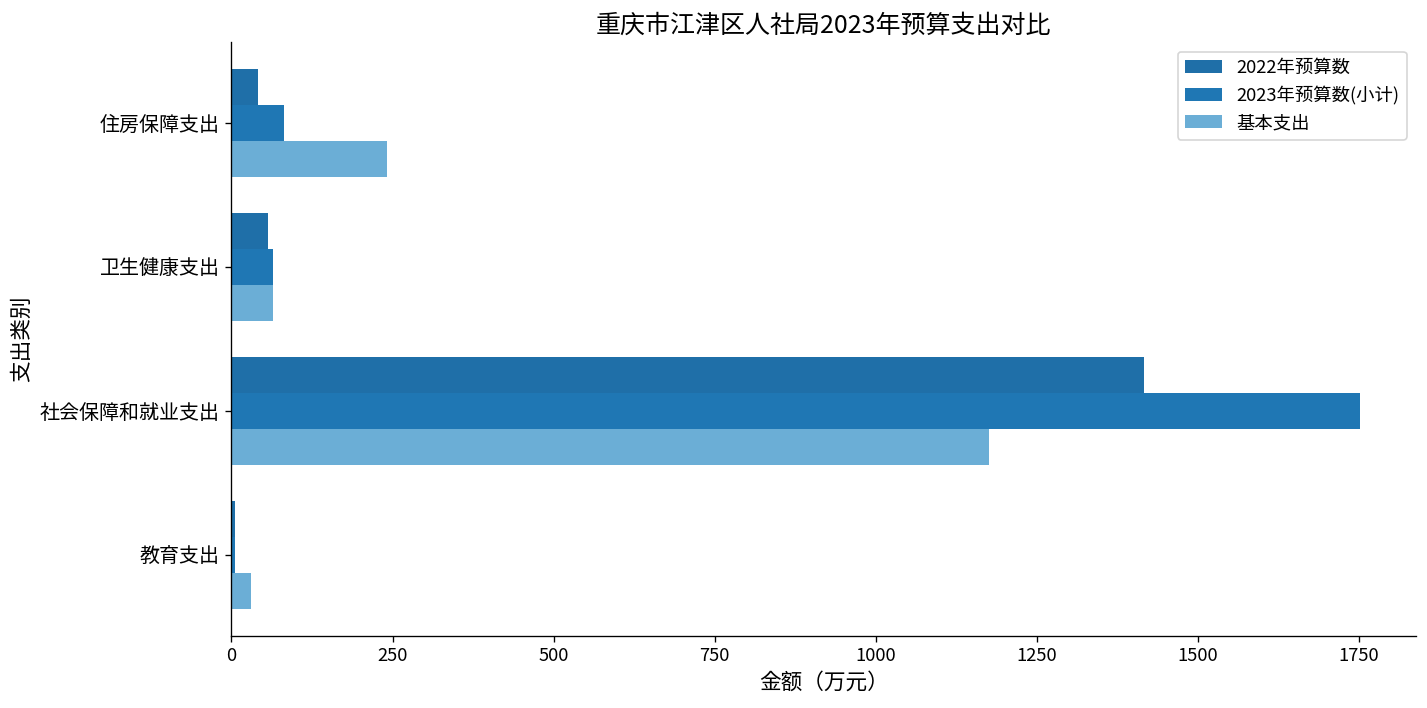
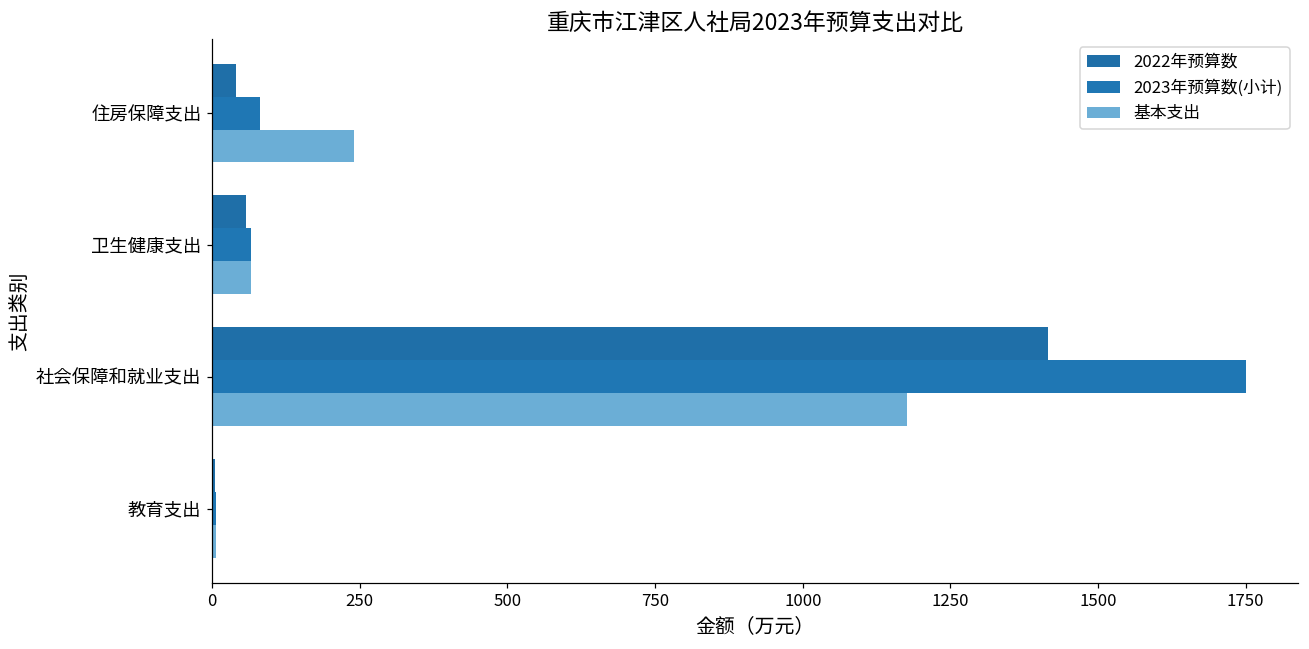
基本支出, 教育支出: 30 -> 10
